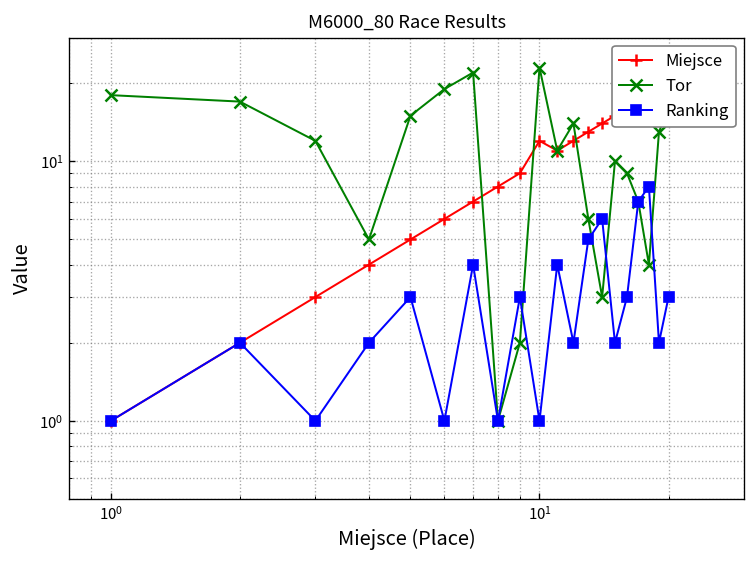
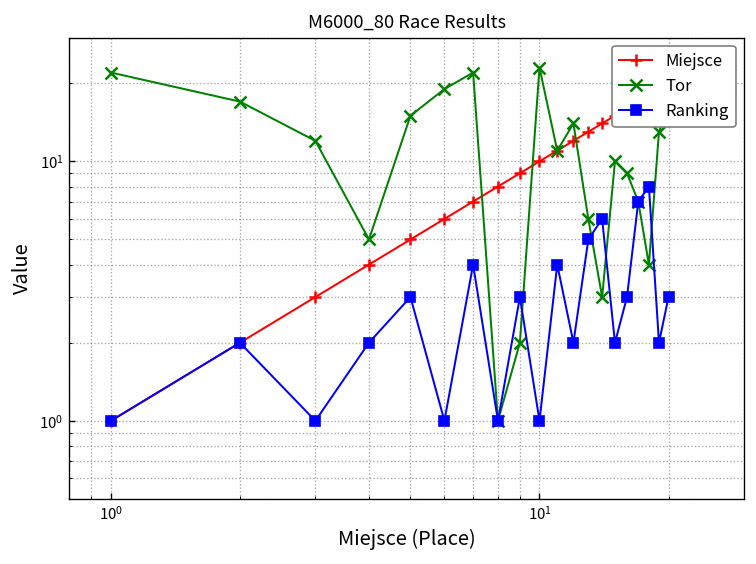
Tor, 10^0: 18 -> 22
Miejsce, 10^1: 12 -> 10
